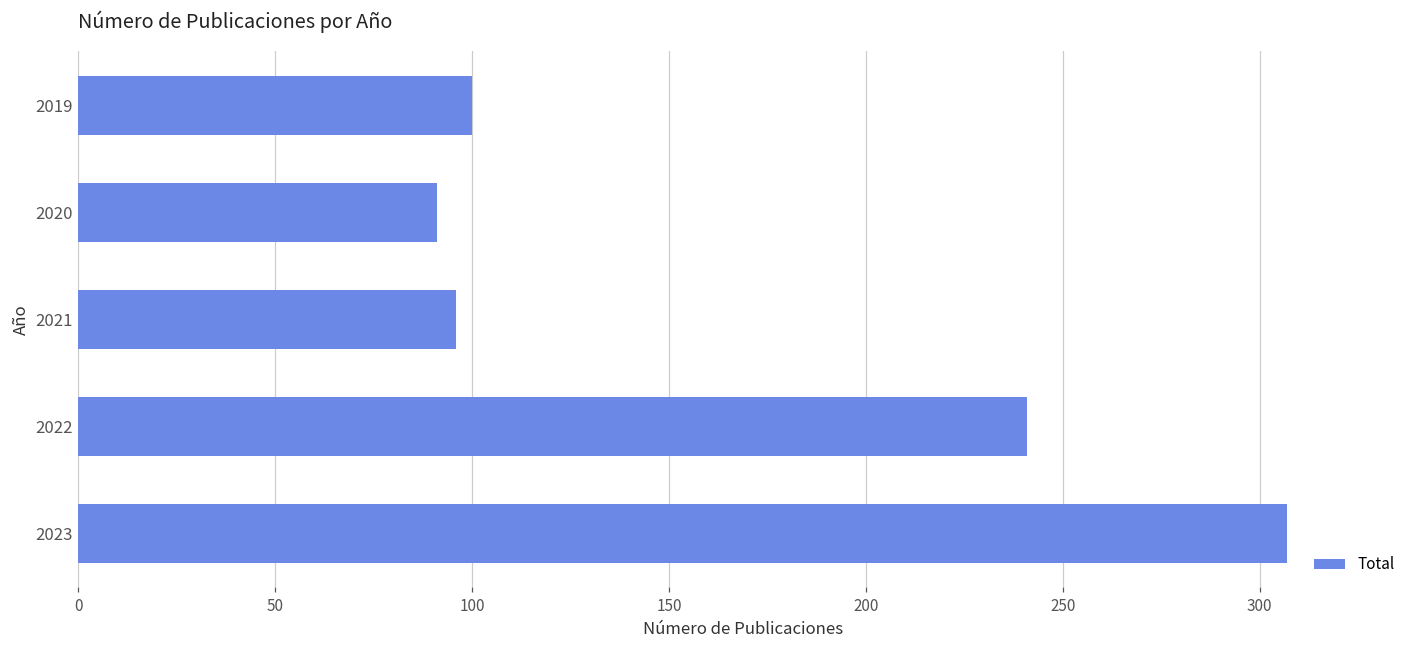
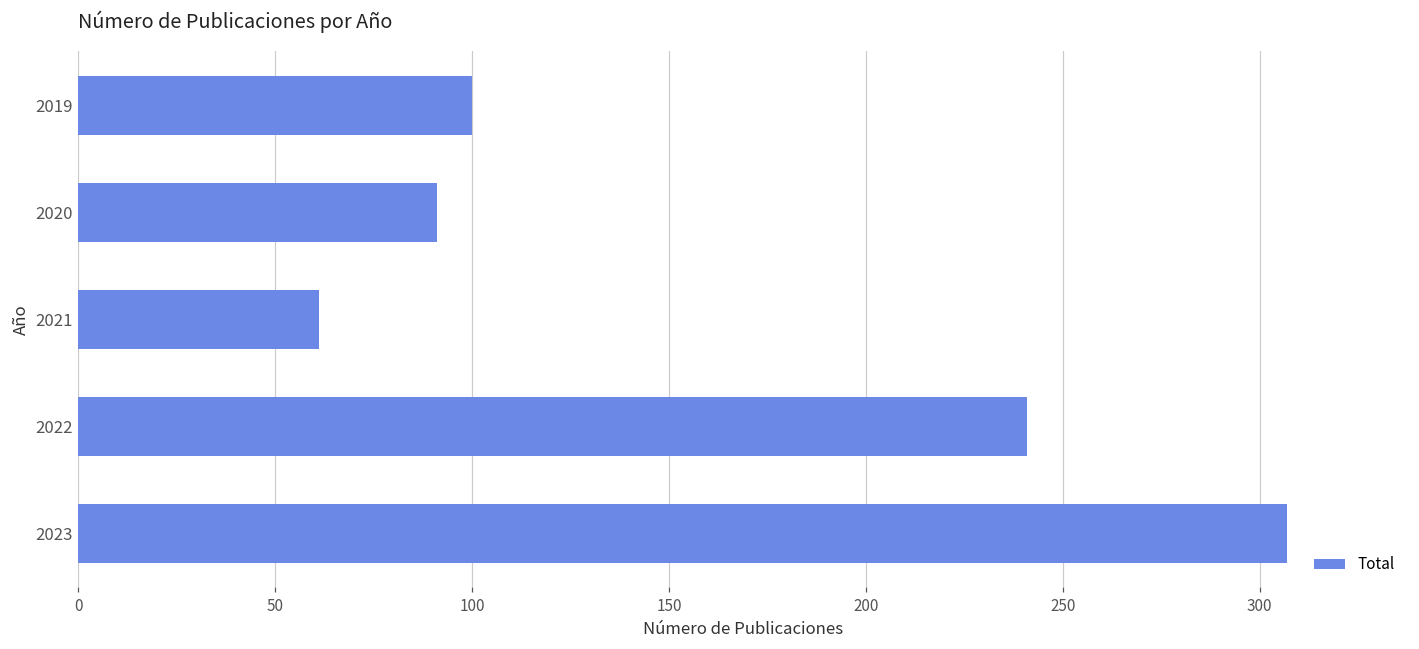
2021: 96 -> 61
